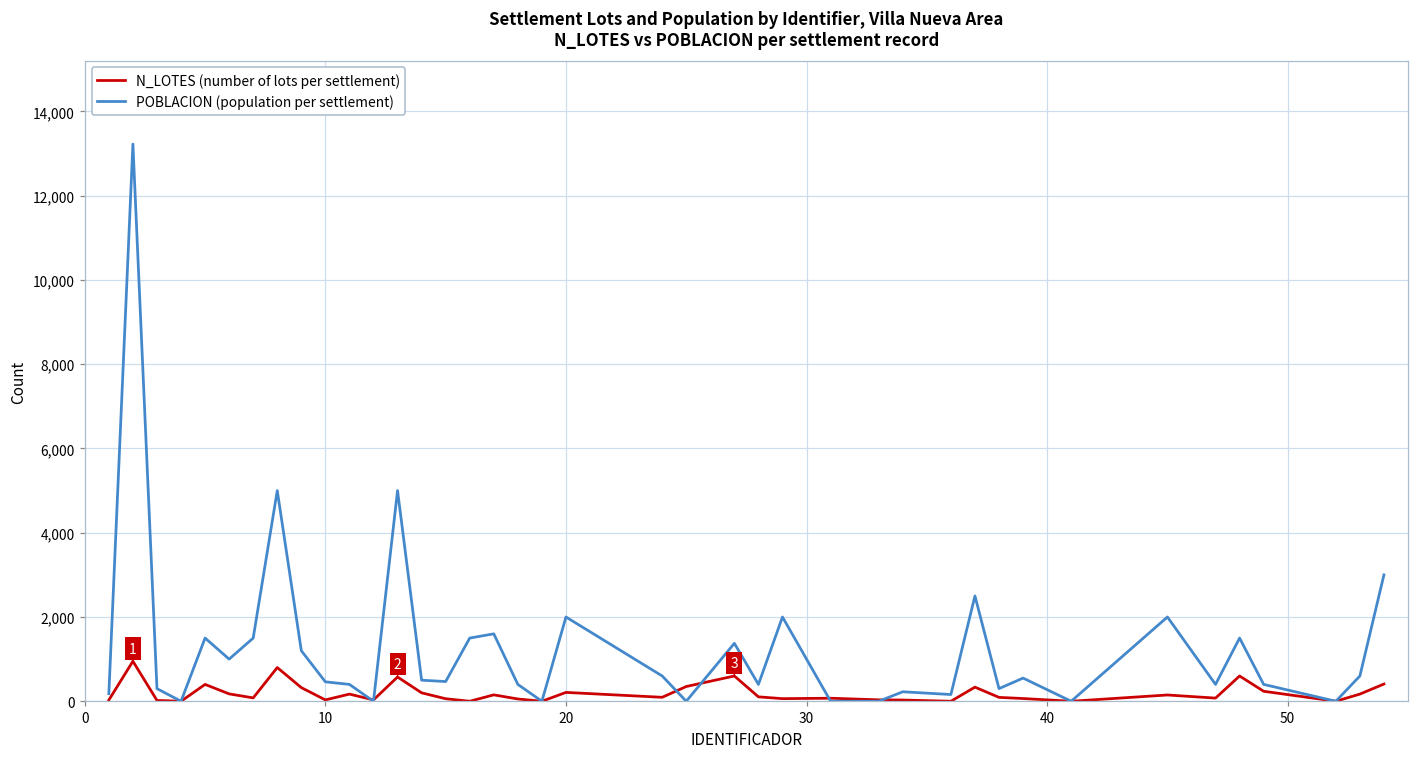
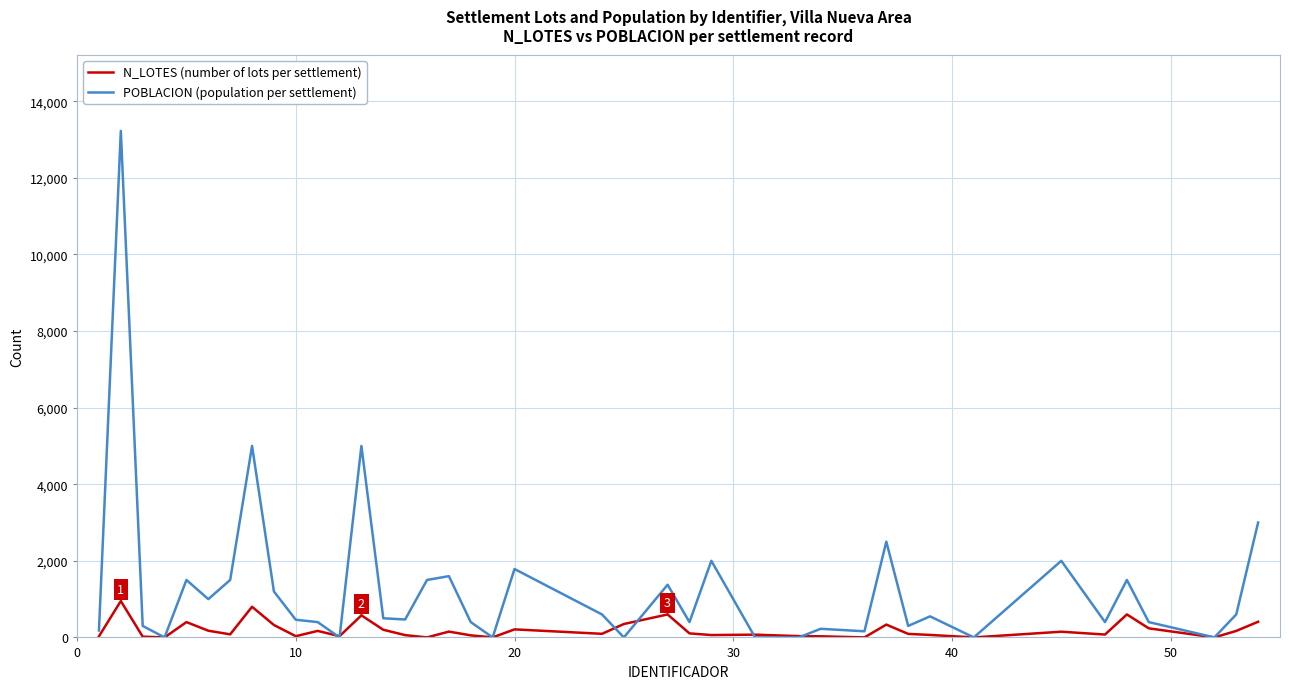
POBLACION (population per settlement), 20: 2,000 -> 1,800
